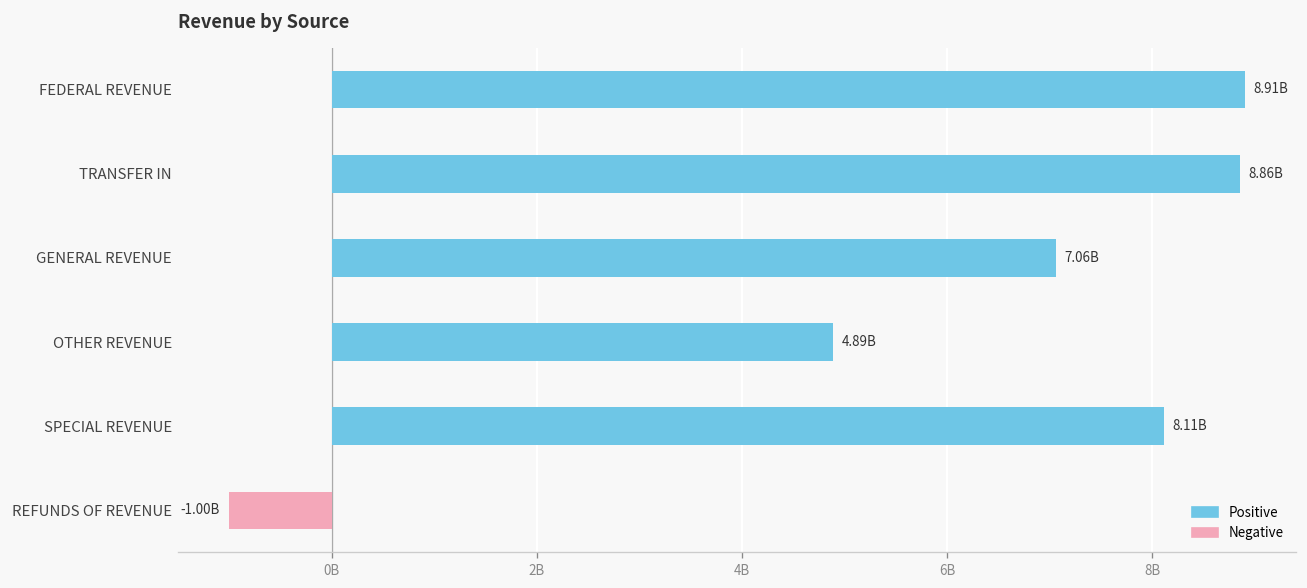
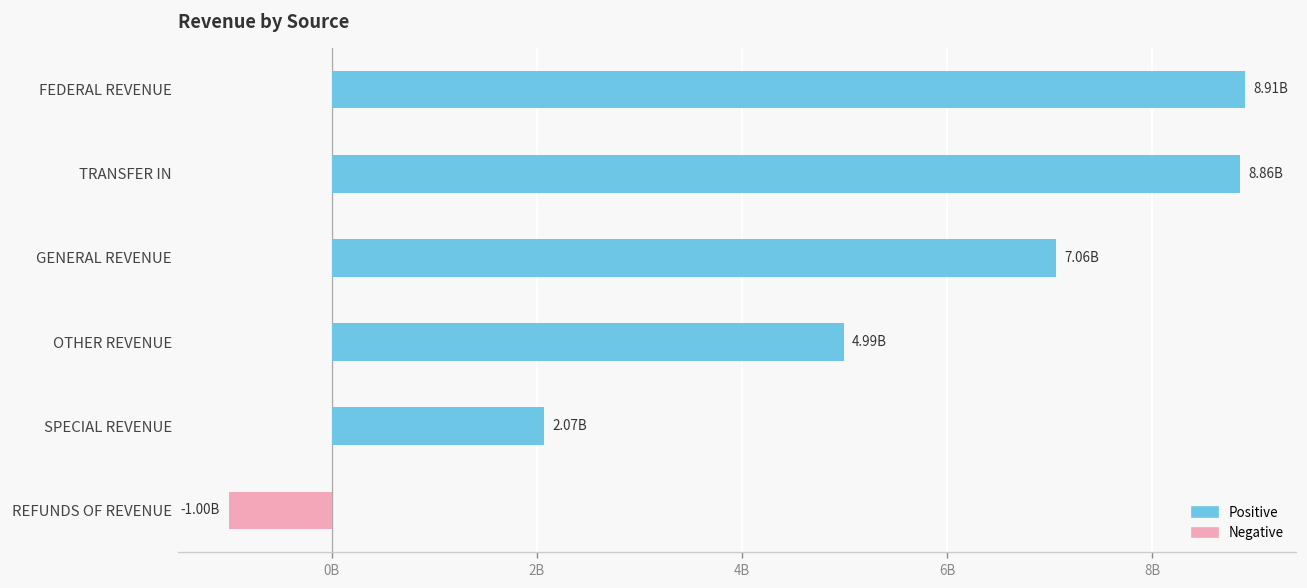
OTHER REVENUE: 4.89B -> 4.99B
SPECIAL REVENUE: 8.11B -> 2.07B
